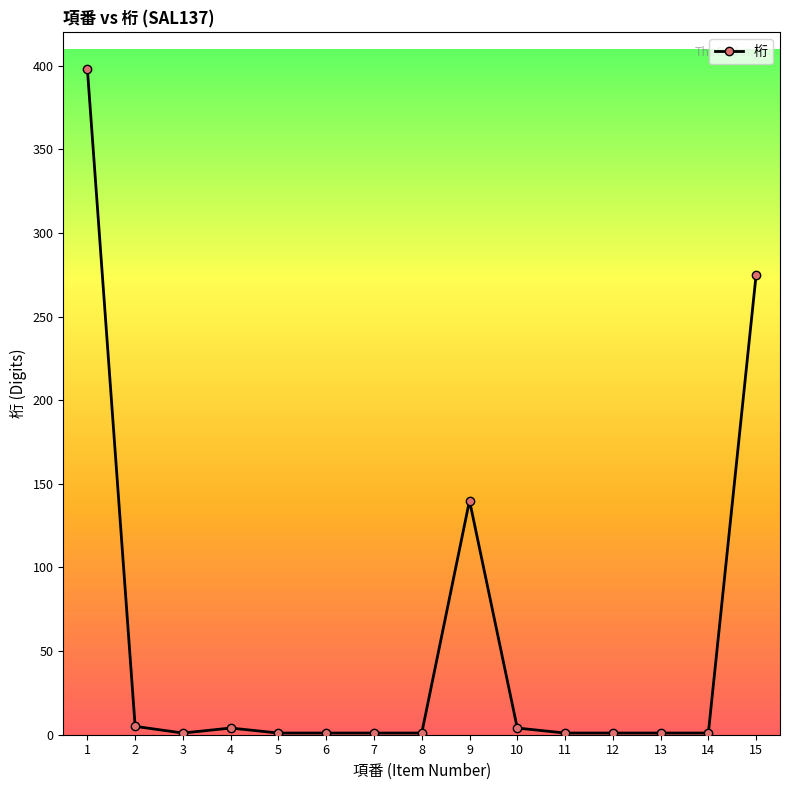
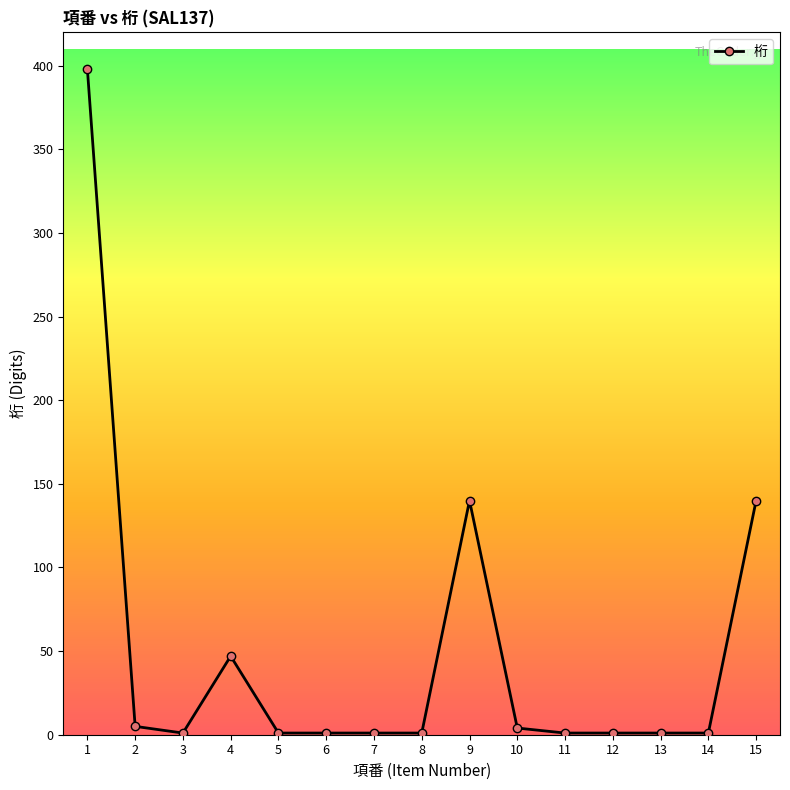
4: 4 -> 47
15: 275 -> 140
